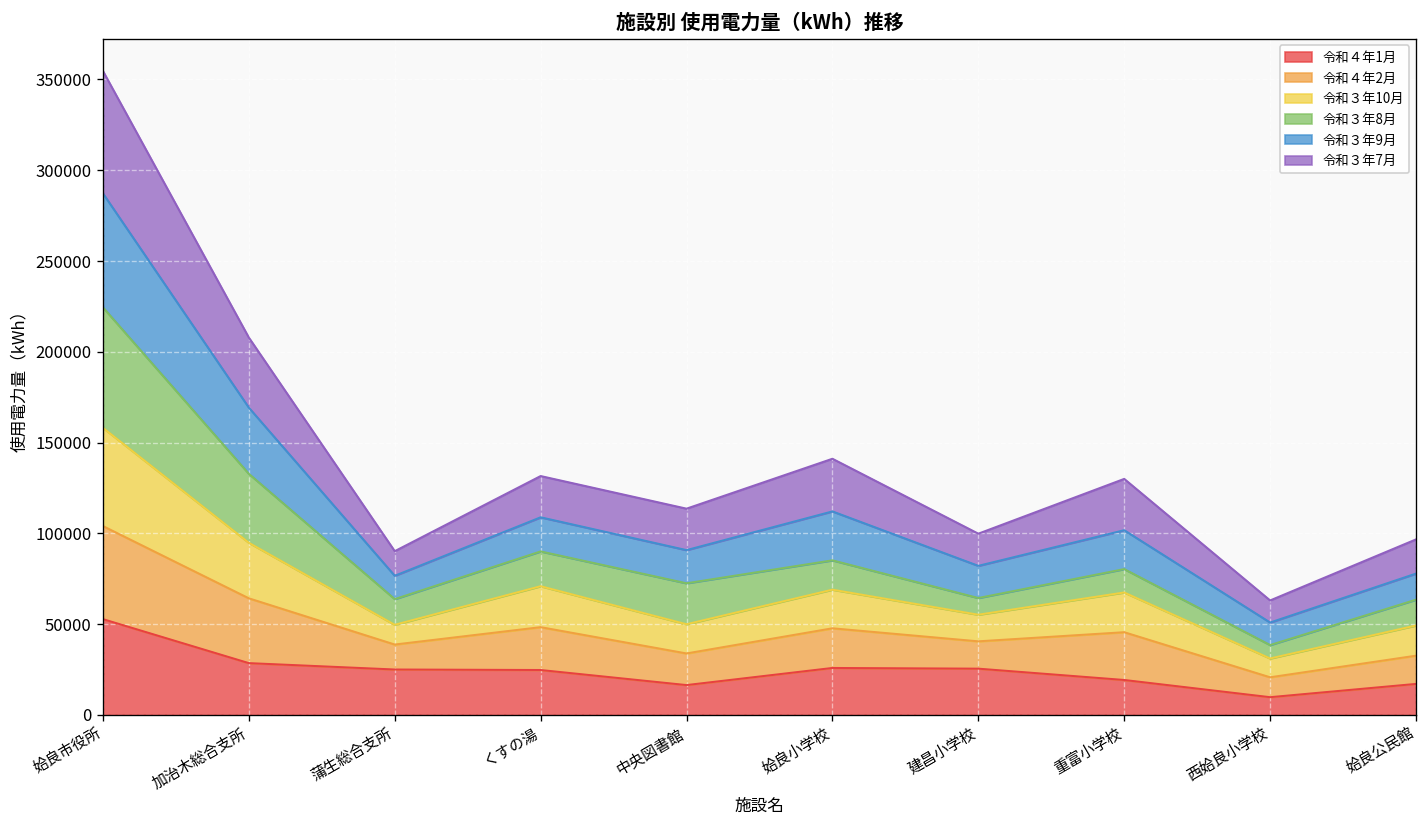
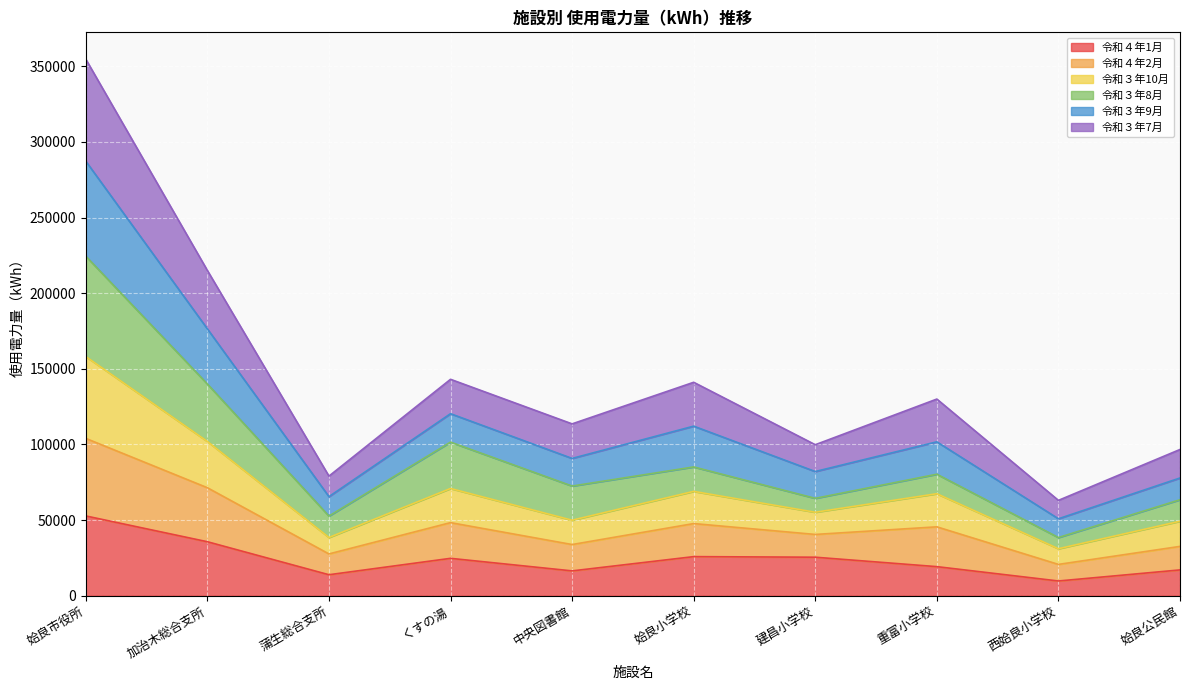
令和４年1月, 加治木総合支所: 29000 -> 36000
令和４年1月, 蒲生総合支所: 25000 -> 14000
令和３年8月, くすの湯: 19000 -> 31000
